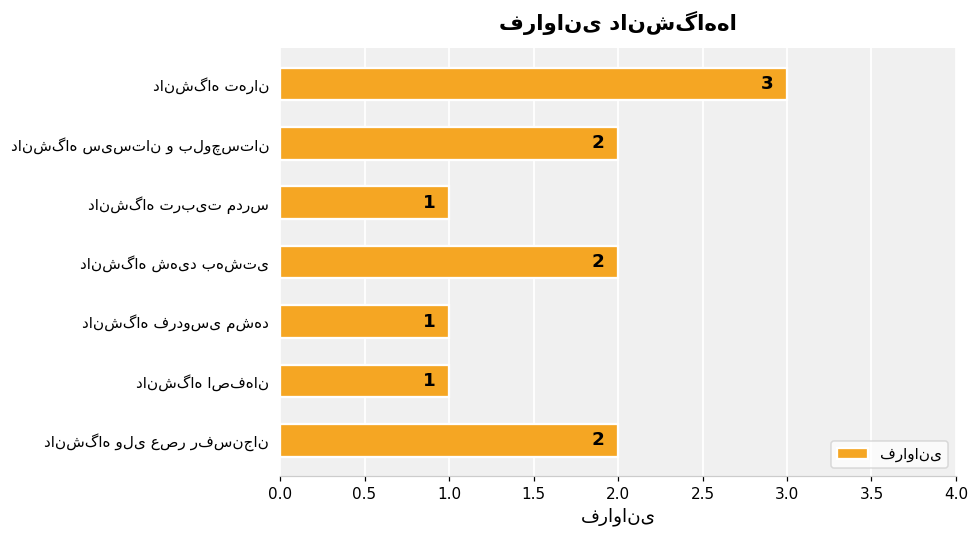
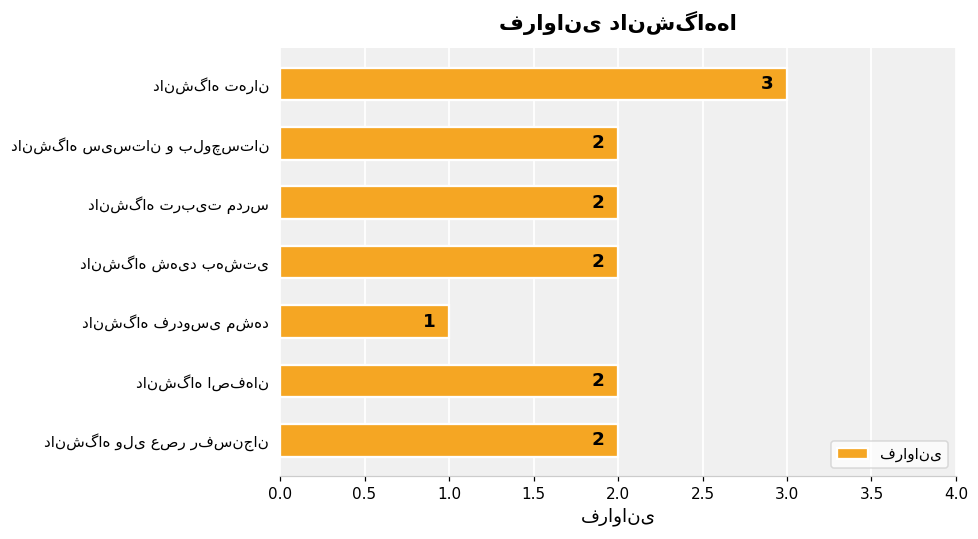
دانشگاه تربیت مدرس: 1 -> 2
دانشگاه اصفهان: 1 -> 2
